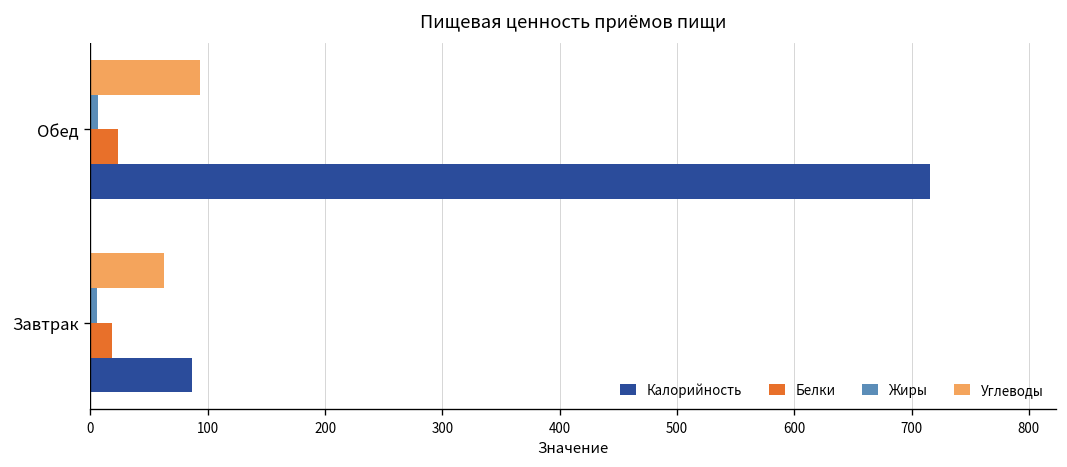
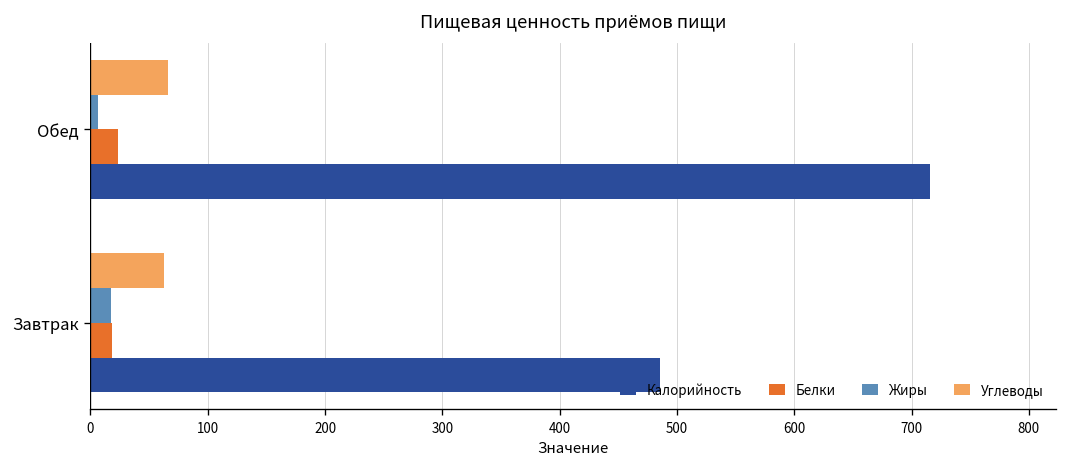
Углеводы, Обед: 90 -> 70
Жиры, Завтрак: 10 -> 20
Калорийность, Завтрак: 90 -> 490
